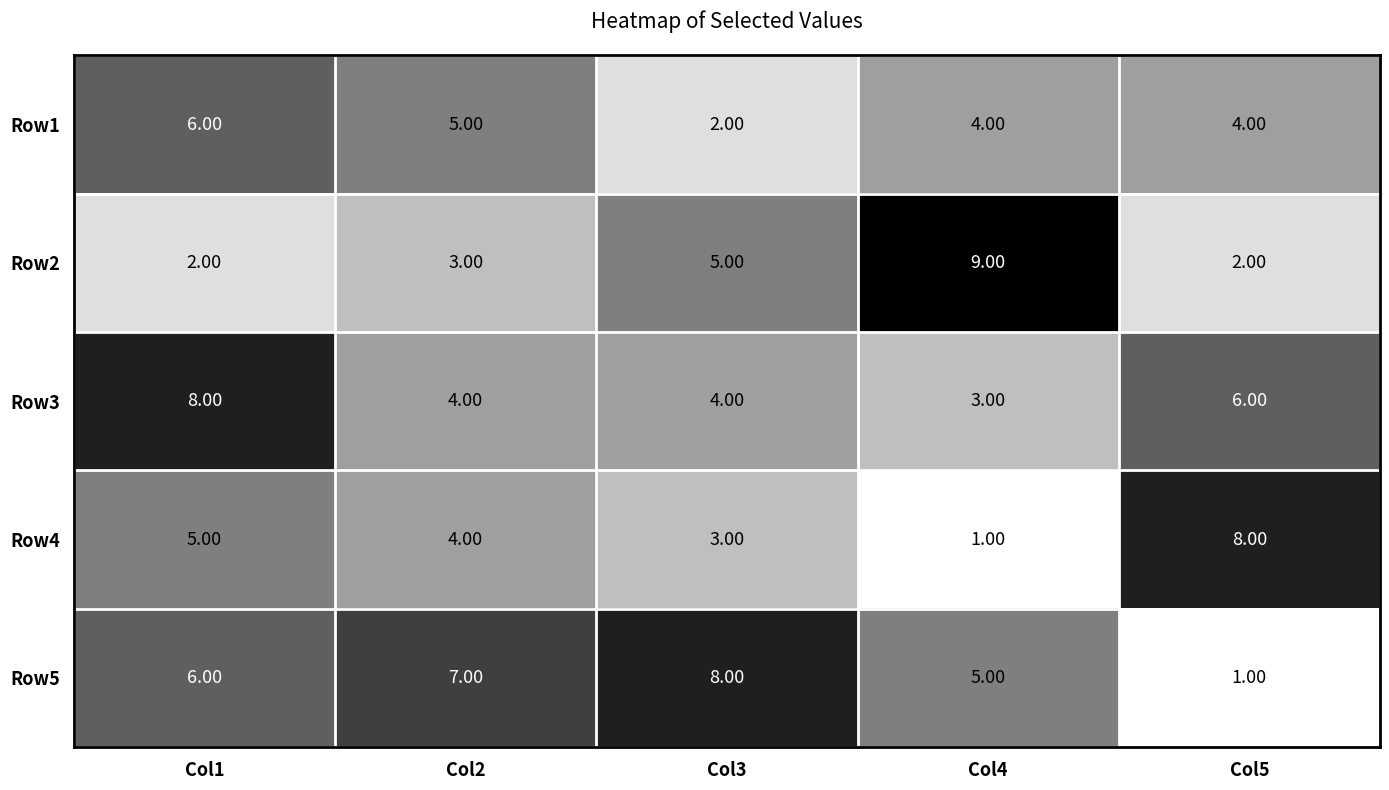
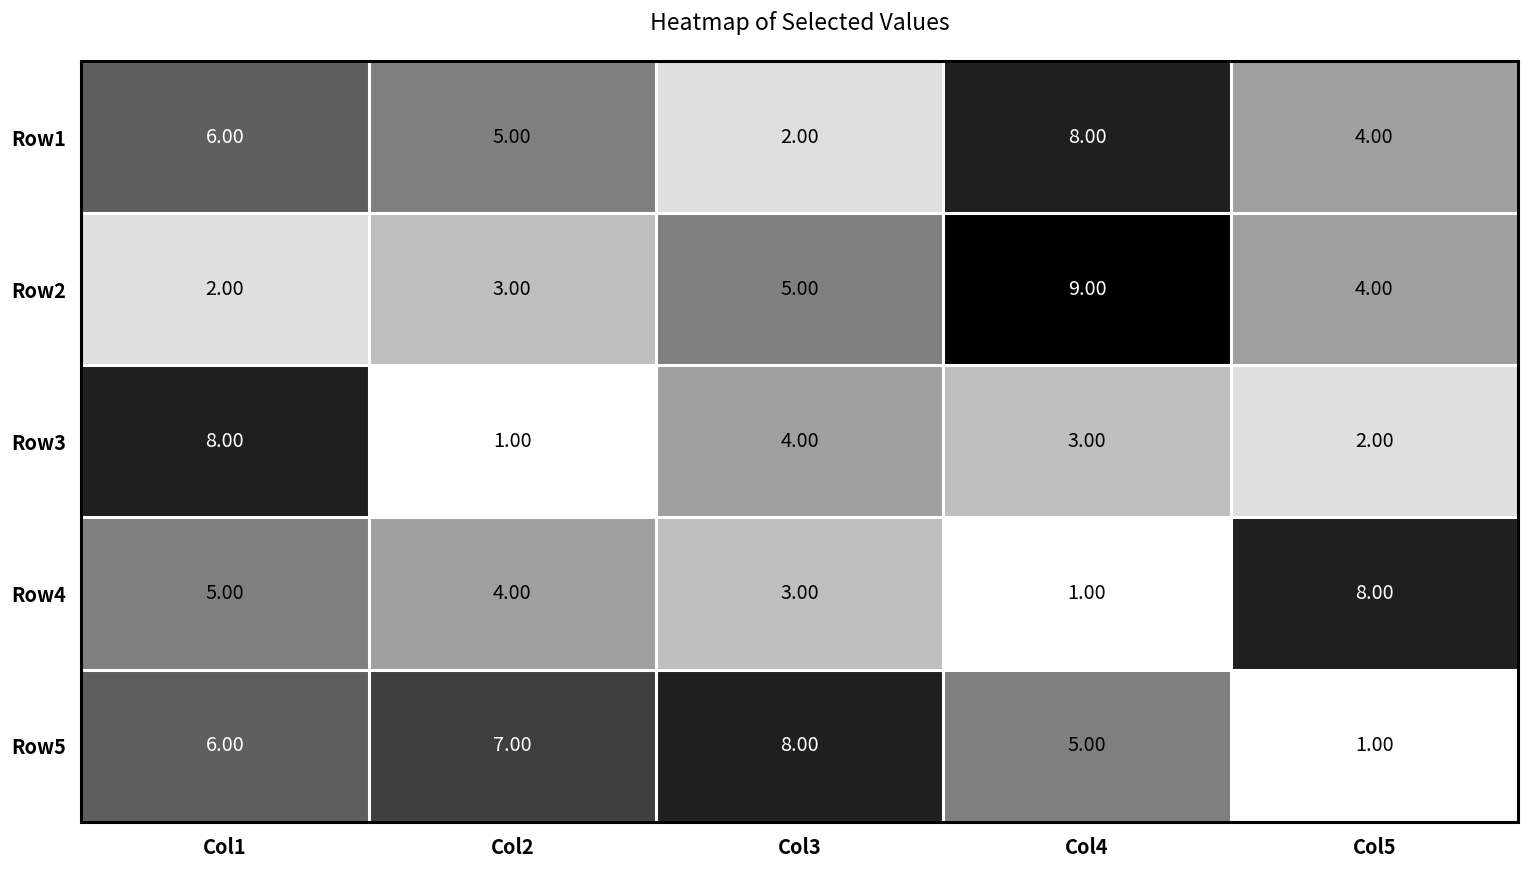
Row1, Col4: 4.00 -> 8.00
Row2, Col5: 2.00 -> 4.00
Row3, Col2: 4.00 -> 1.00
Row3, Col5: 6.00 -> 2.00
